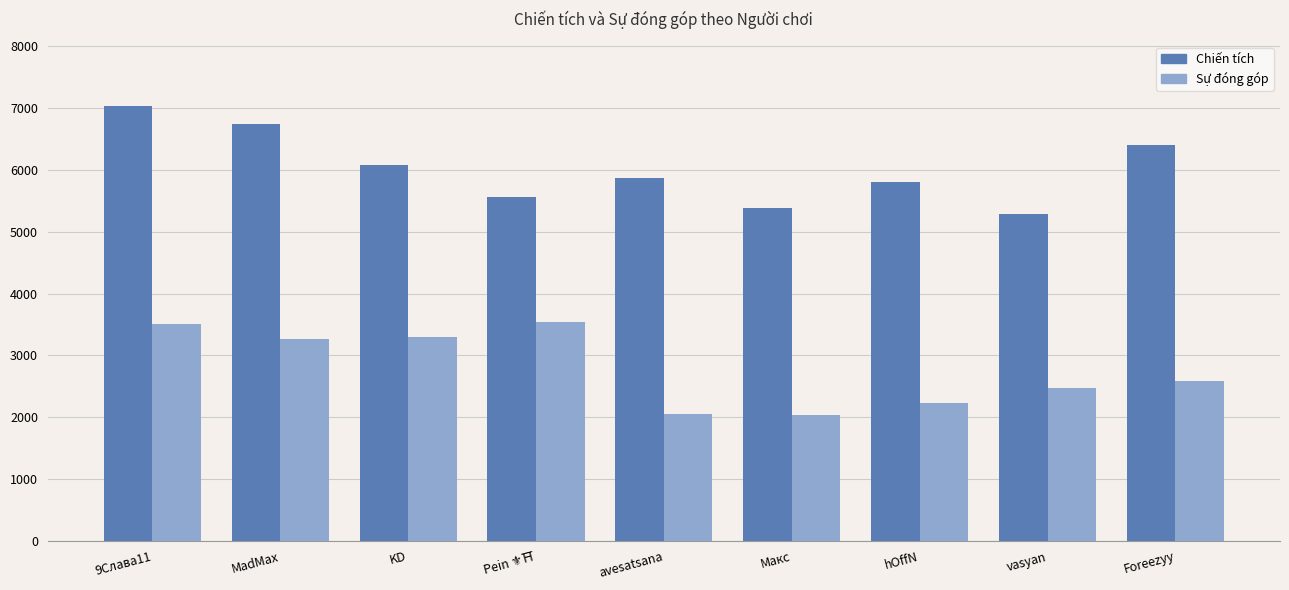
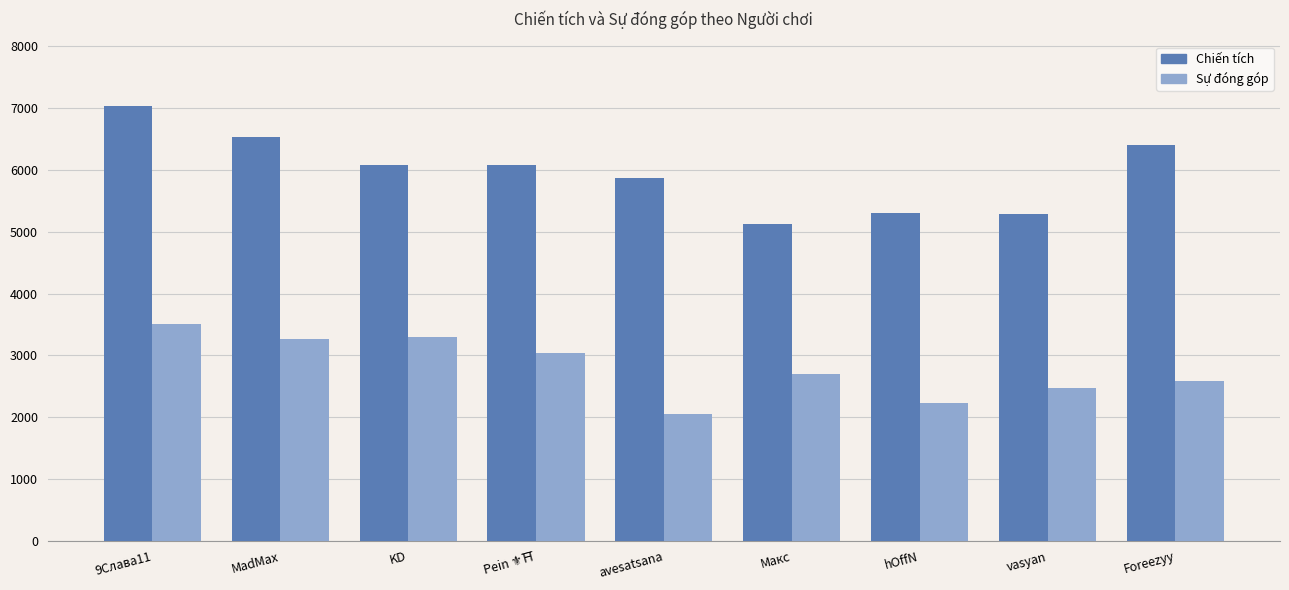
Chiến tích, MadMax: 6700 -> 6500
Chiến tích, Pein ⚜️⛩️: 5600 -> 6100
Sự đóng góp, Pein ⚜️⛩️: 3500 -> 3000
Chiến tích, Макс: 5400 -> 5100
Sự đóng góp, Макс: 2000 -> 2700
Chiến tích, hOffN: 5800 -> 5300
